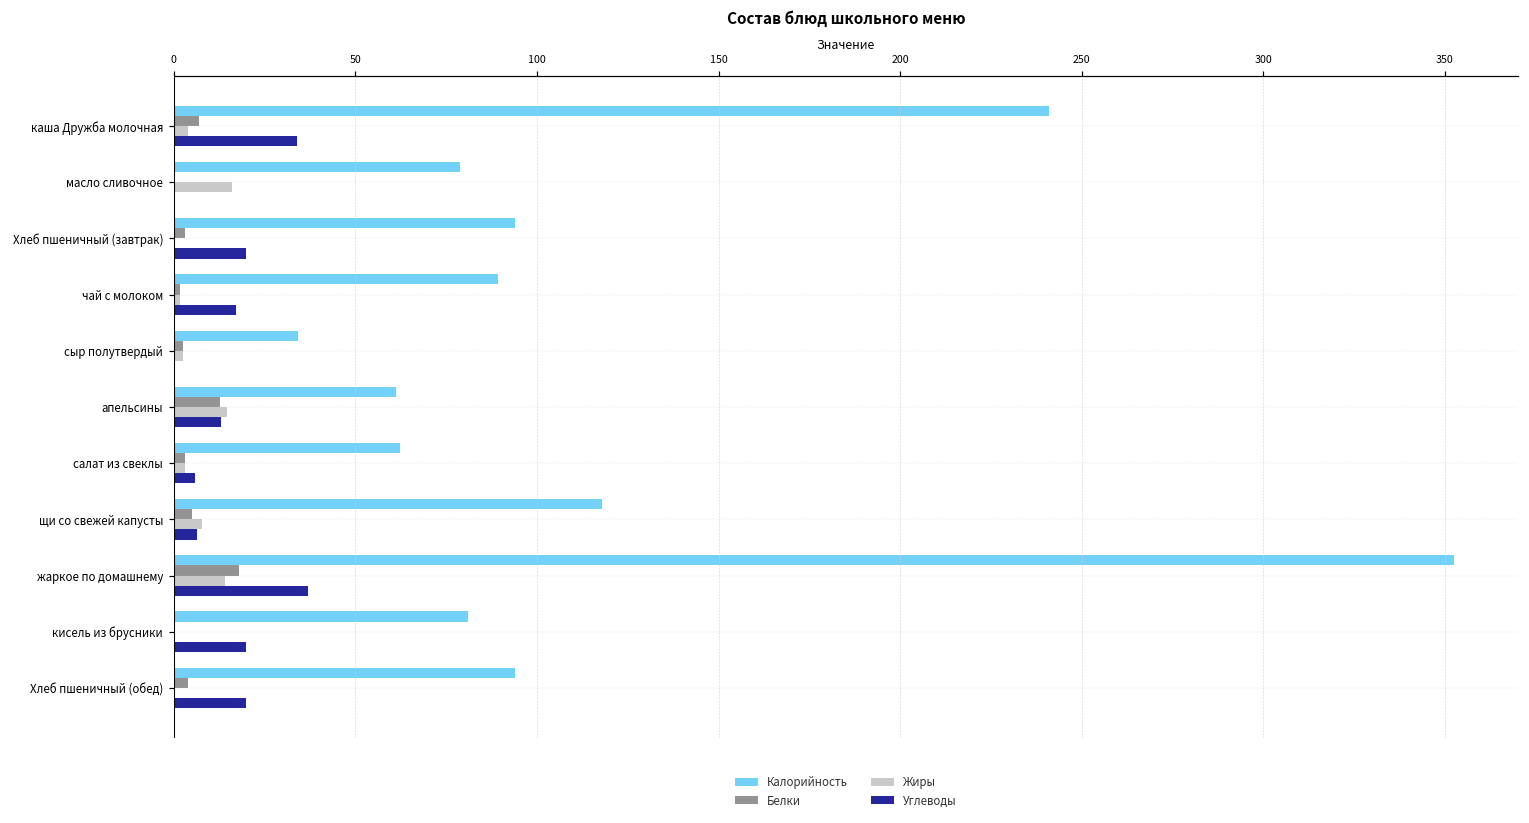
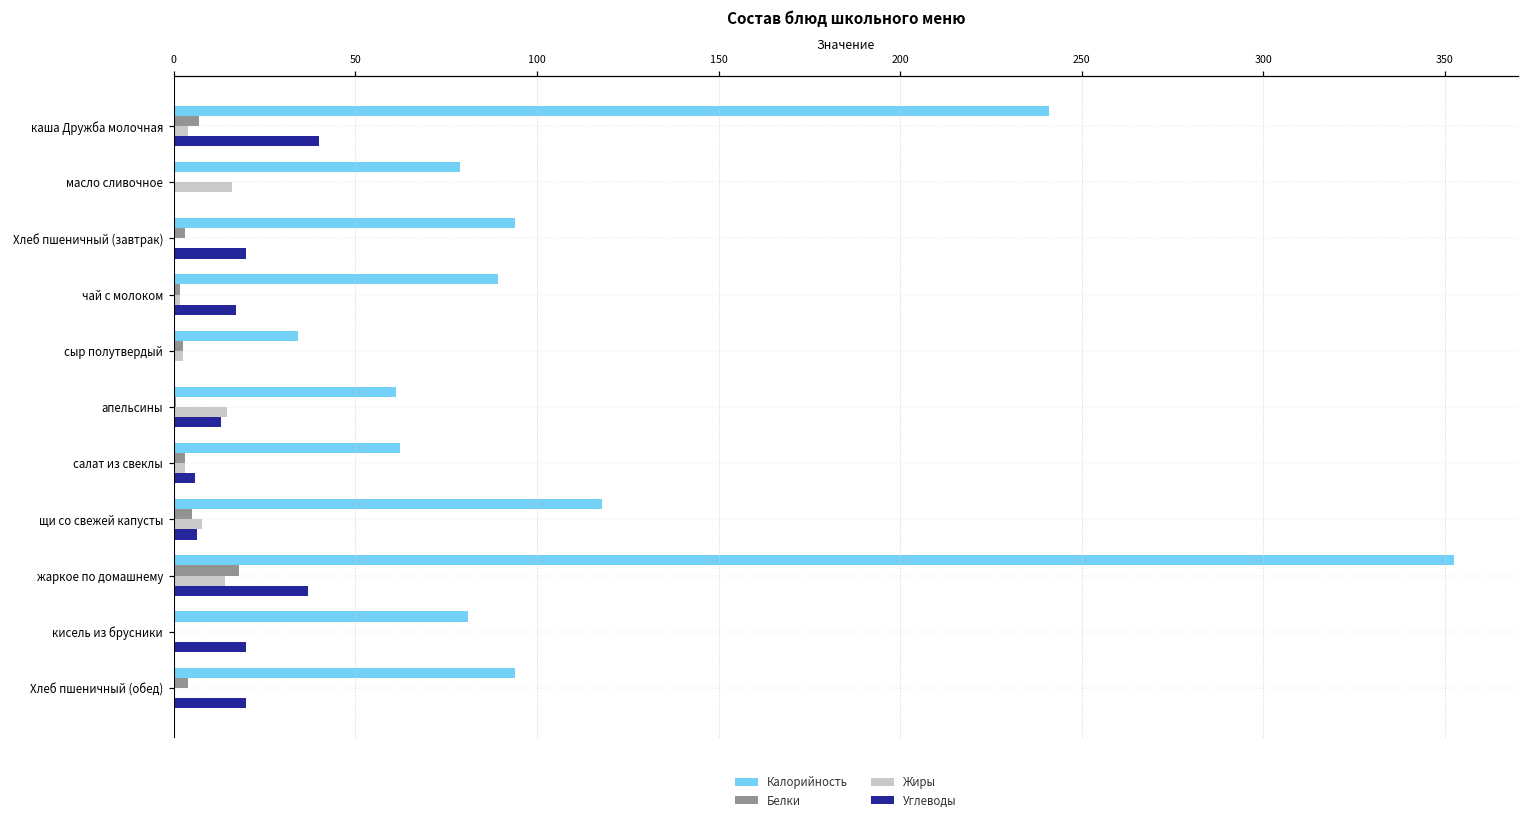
Углеводы, каша Дружба молочная: 34 -> 40
Белки, апельсины: 13 -> 1
